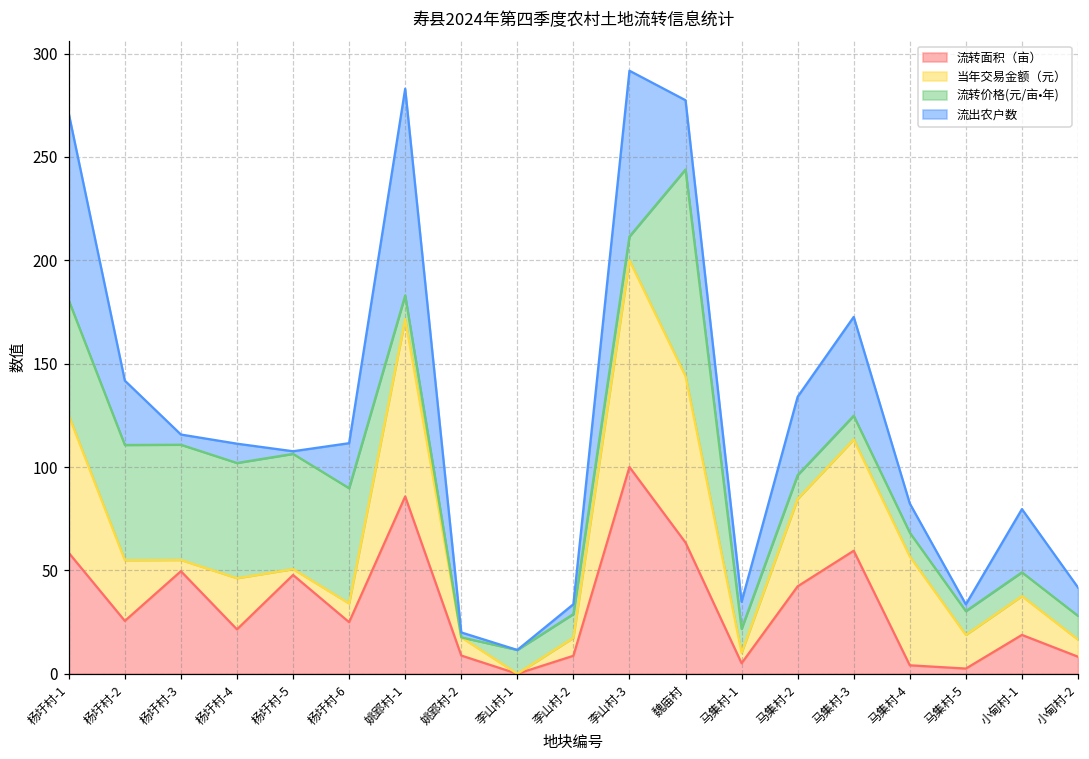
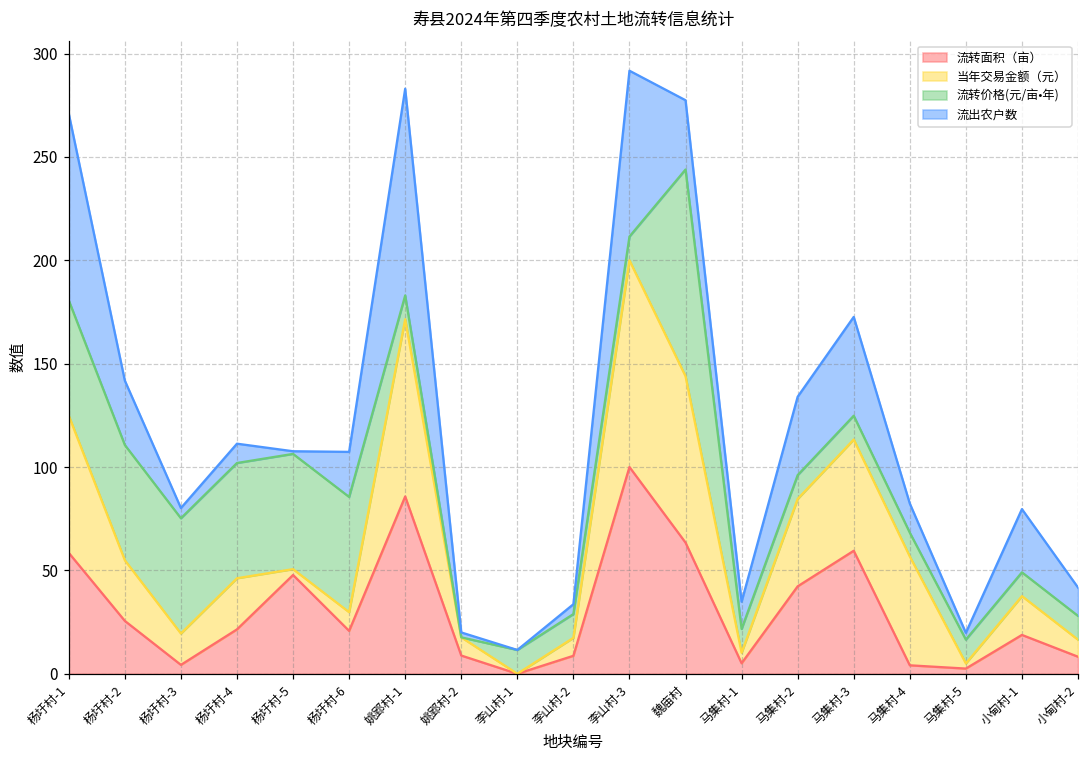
流转面积（亩）, 杨圩村-3: 50 -> 4
当年交易金额（元）, 杨圩村-3: 5 -> 15
流转面积（亩）, 杨圩村-6: 25 -> 21
当年交易金额（元）, 马集村-5: 16 -> 3
